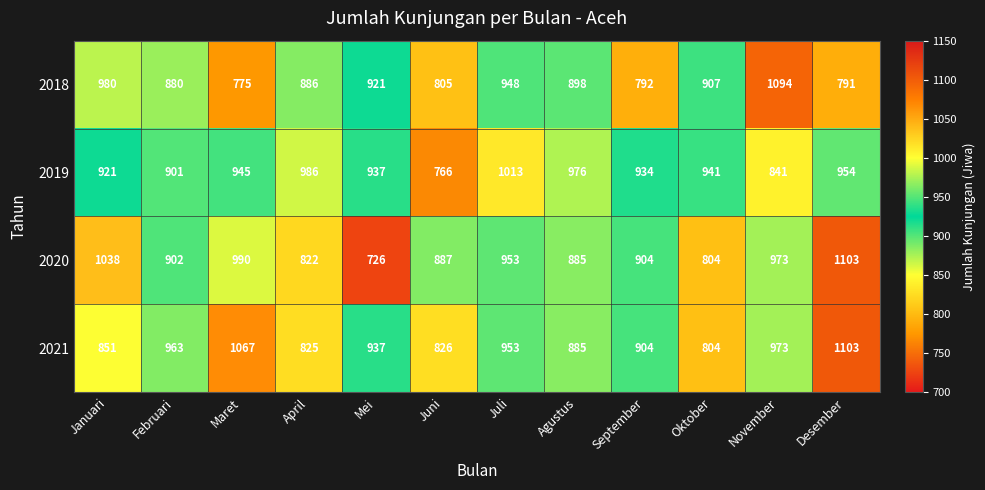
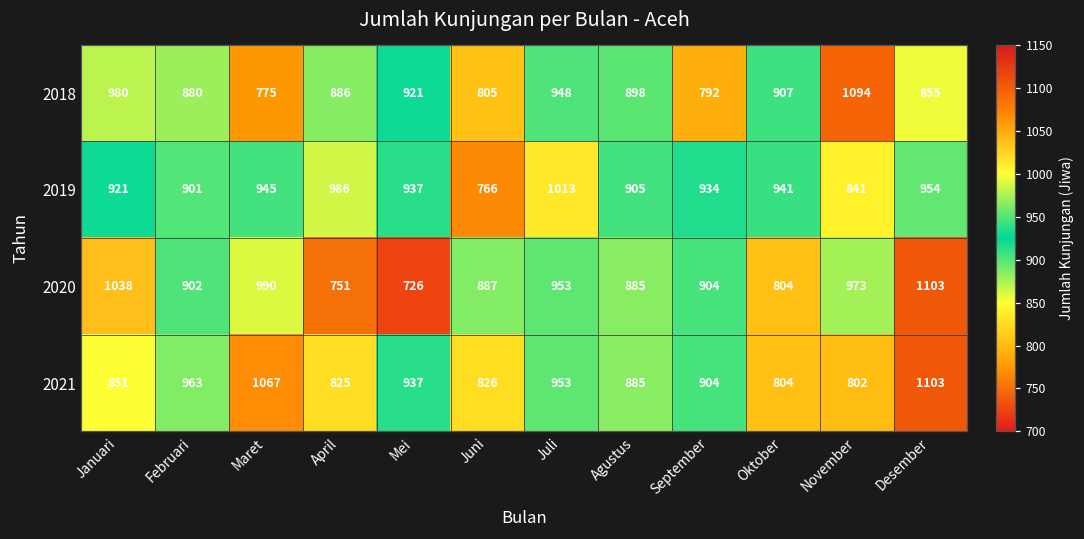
2018, Desember: 791 -> 855
2019, Agustus: 976 -> 905
2020, April: 822 -> 751
2021, November: 973 -> 802
